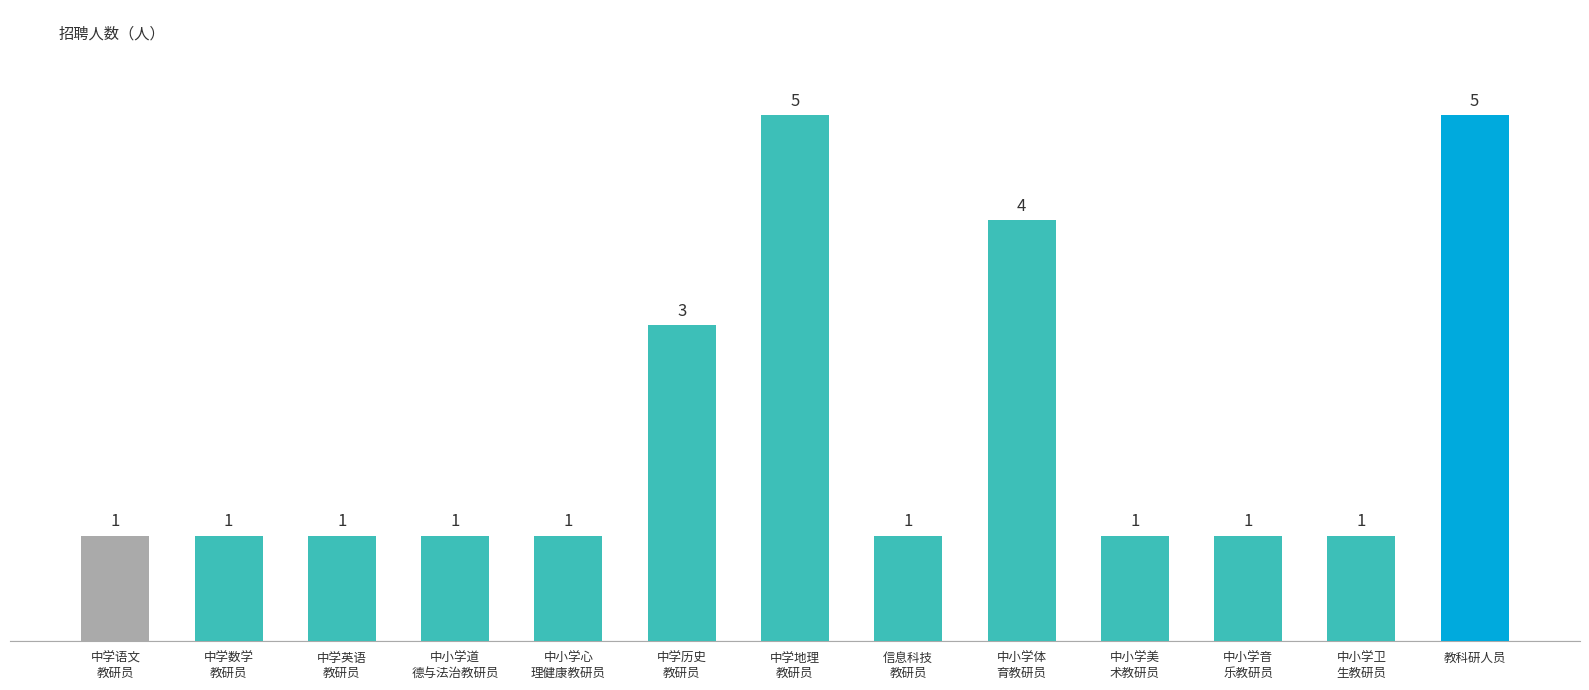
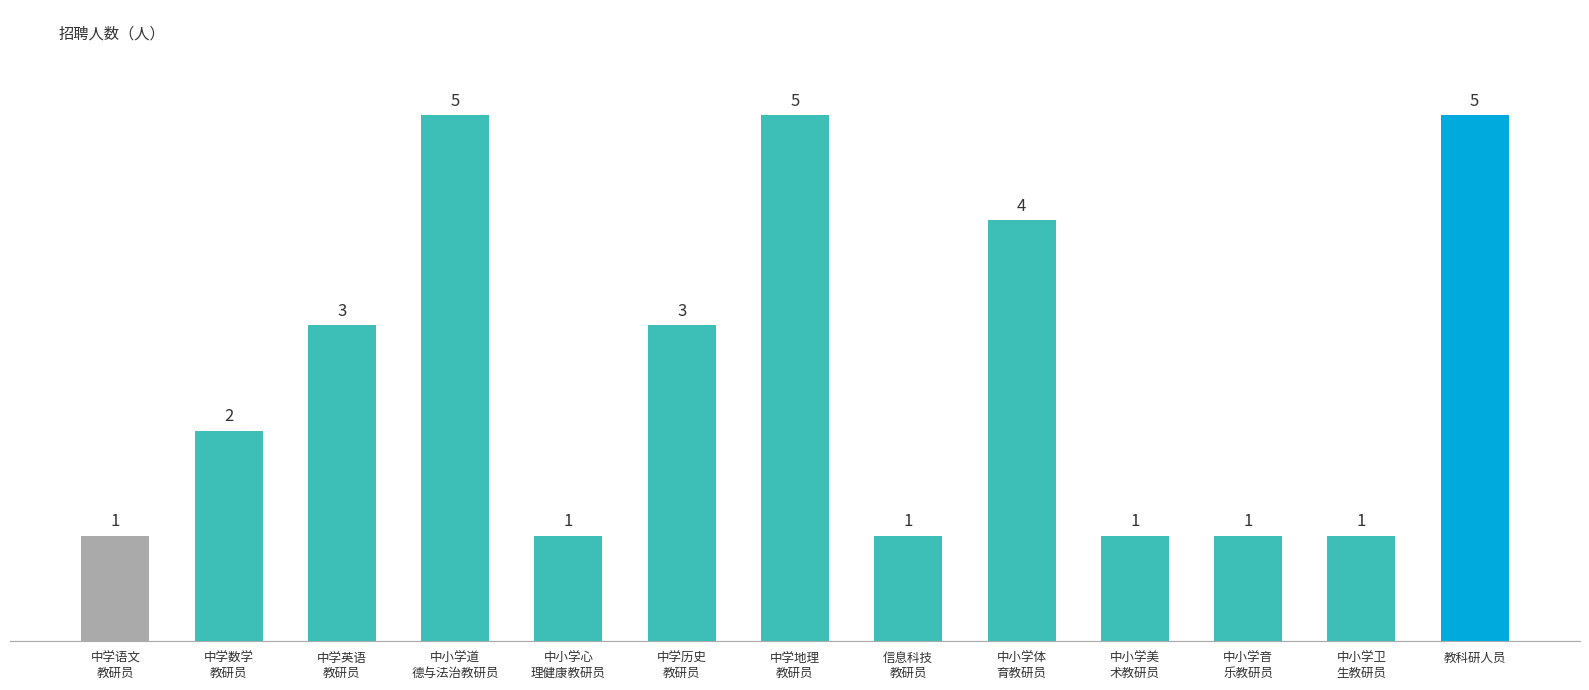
中学数学 教研员: 1 -> 2
中学英语 教研员: 1 -> 3
中小学道 德与法治教研员: 1 -> 5
